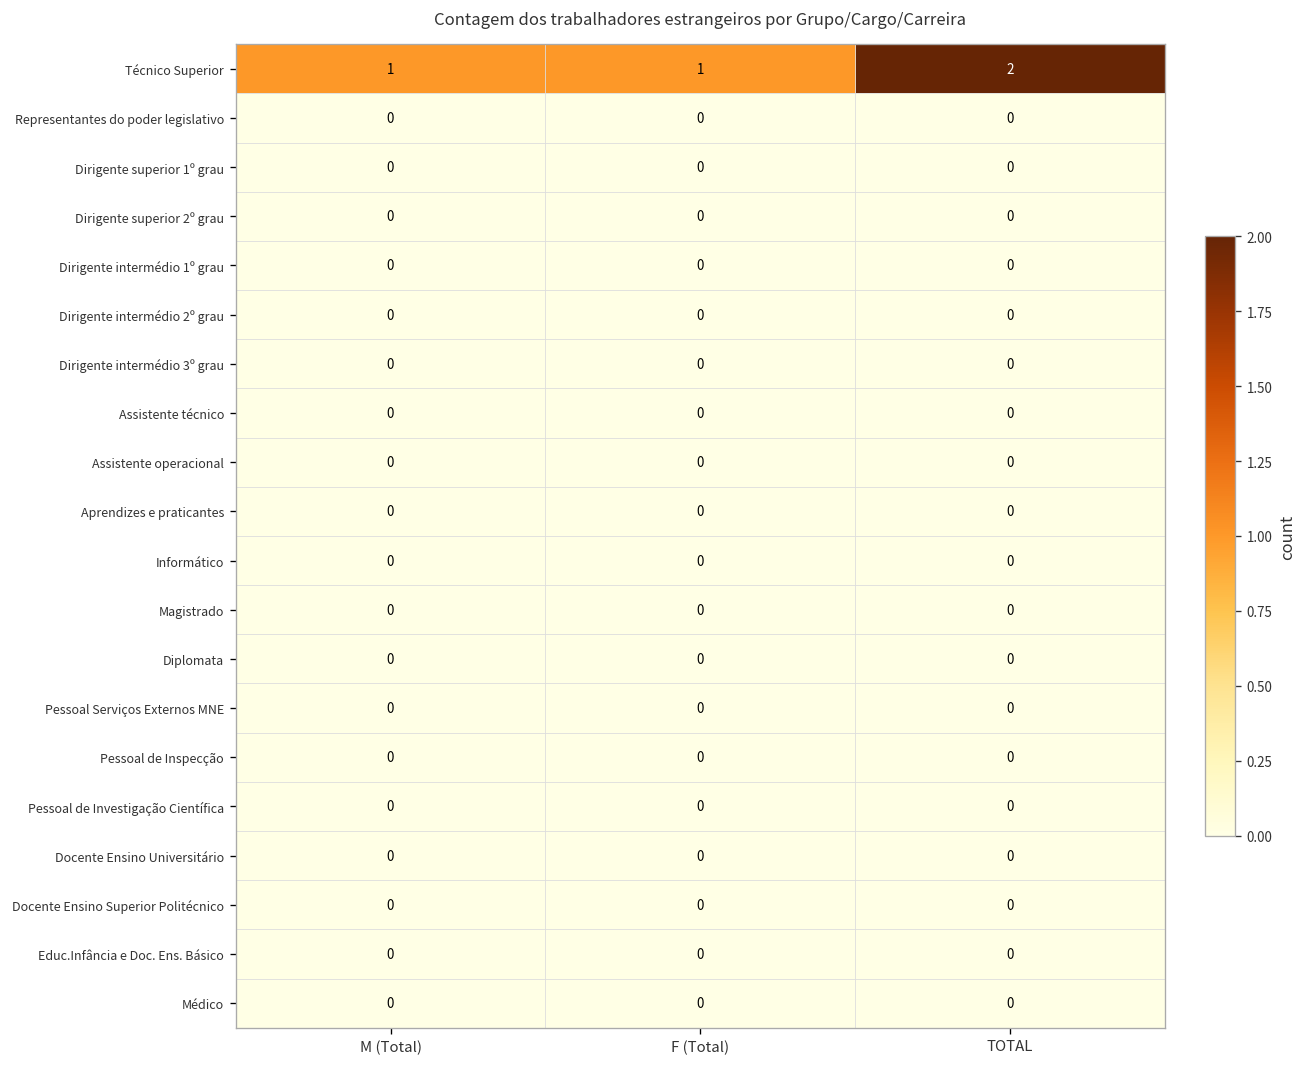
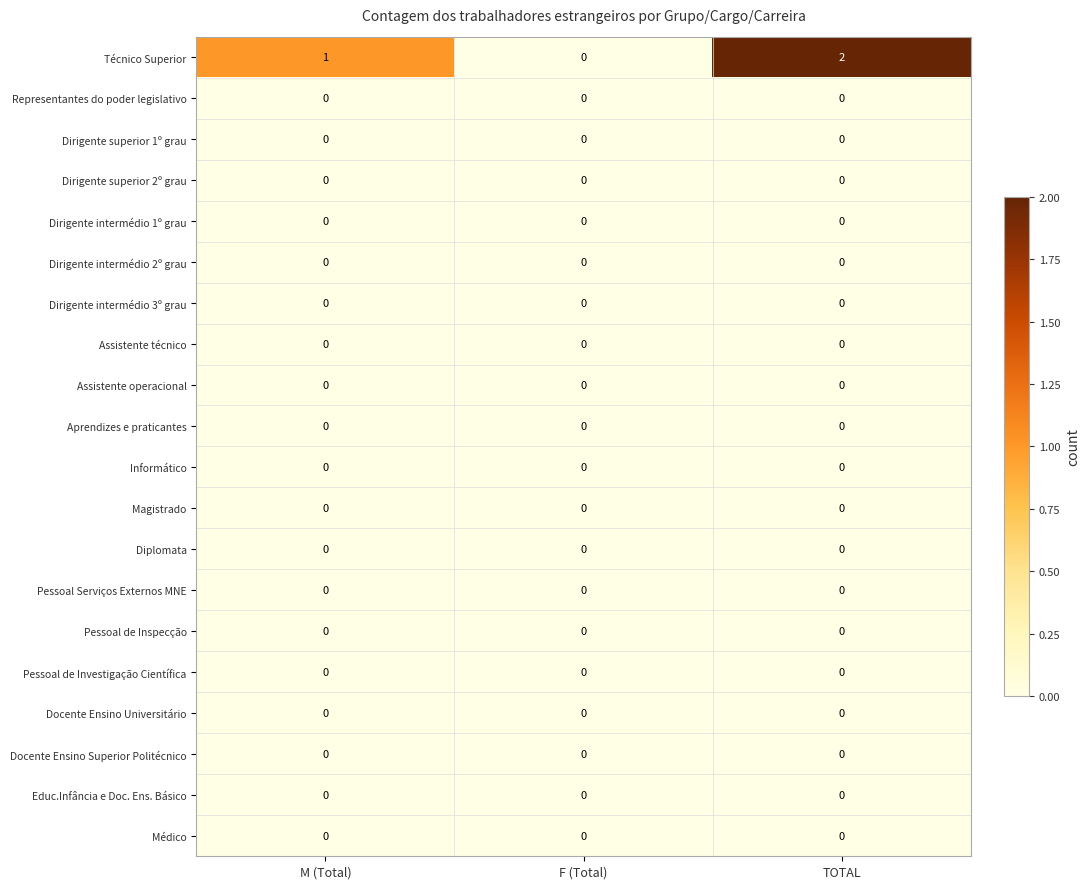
Técnico Superior, F (Total): 1 -> 0
